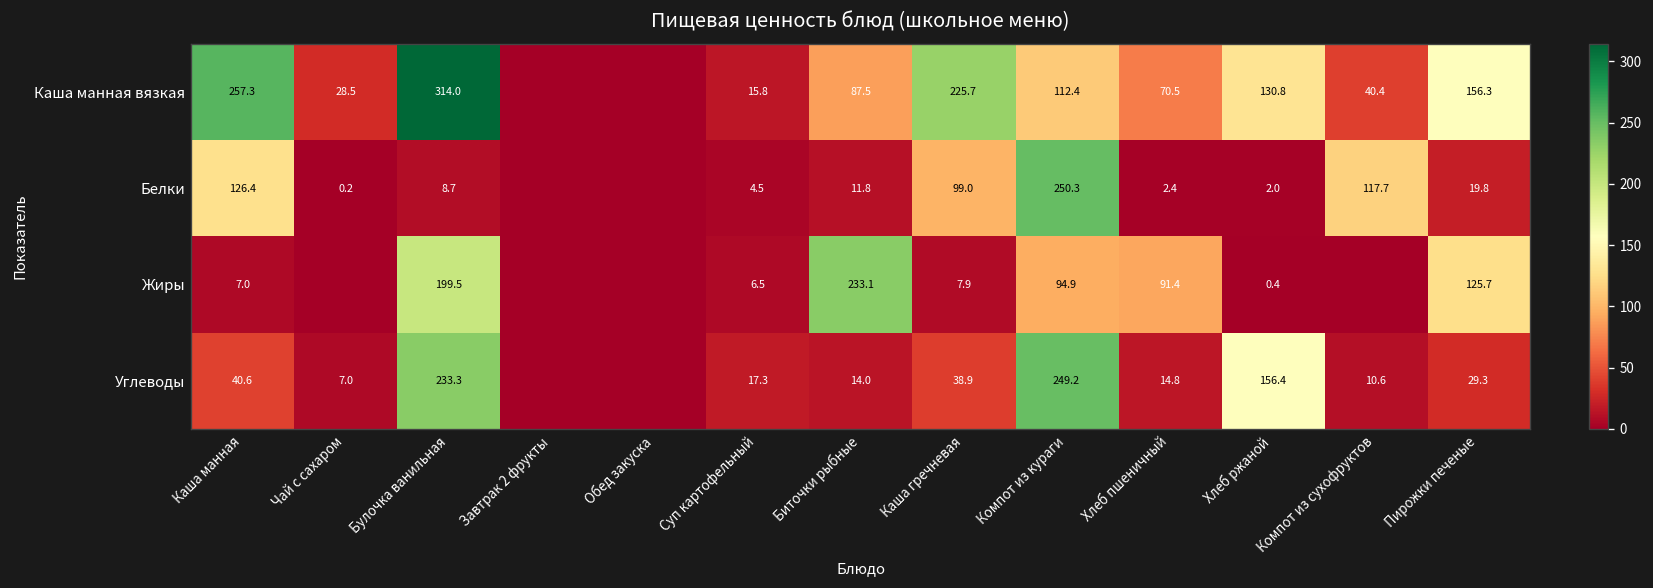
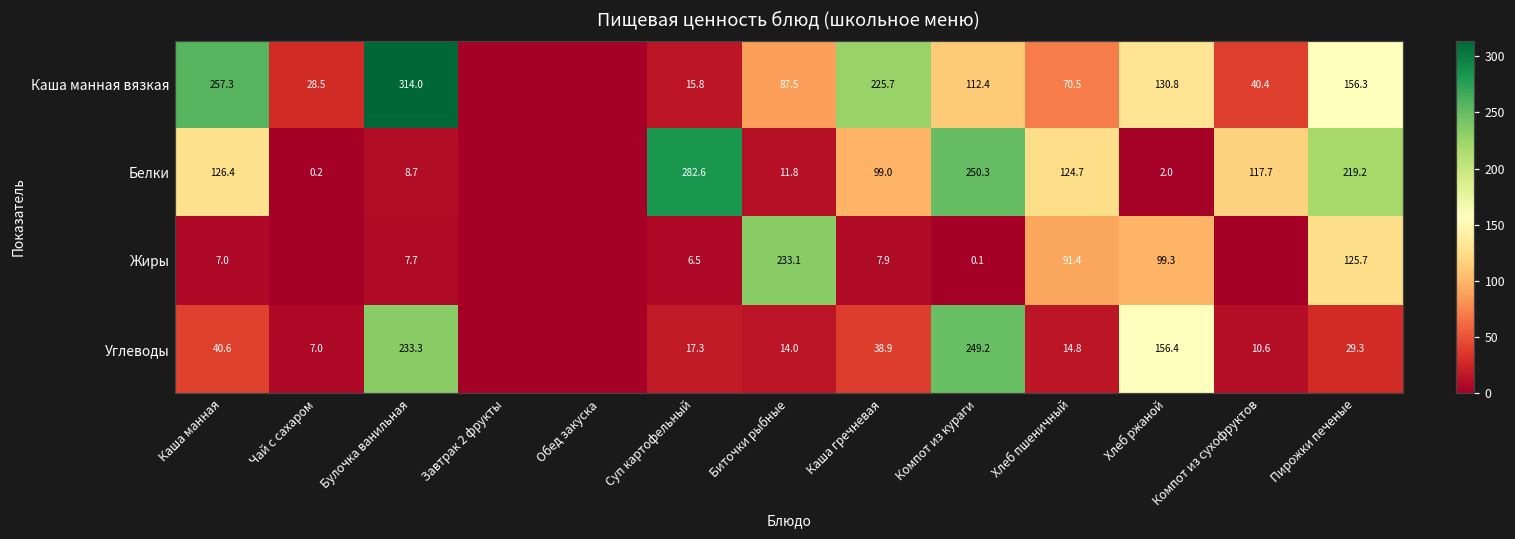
Белки, Суп картофельный: 4.5 -> 282.6
Белки, Хлеб пшеничный: 2.4 -> 124.7
Белки, Пирожки печеные: 19.8 -> 219.2
Жиры, Булочка ванильная: 199.5 -> 7.7
Жиры, Компот из кураги: 94.9 -> 0.1
Жиры, Хлеб ржаной: 0.4 -> 99.3
